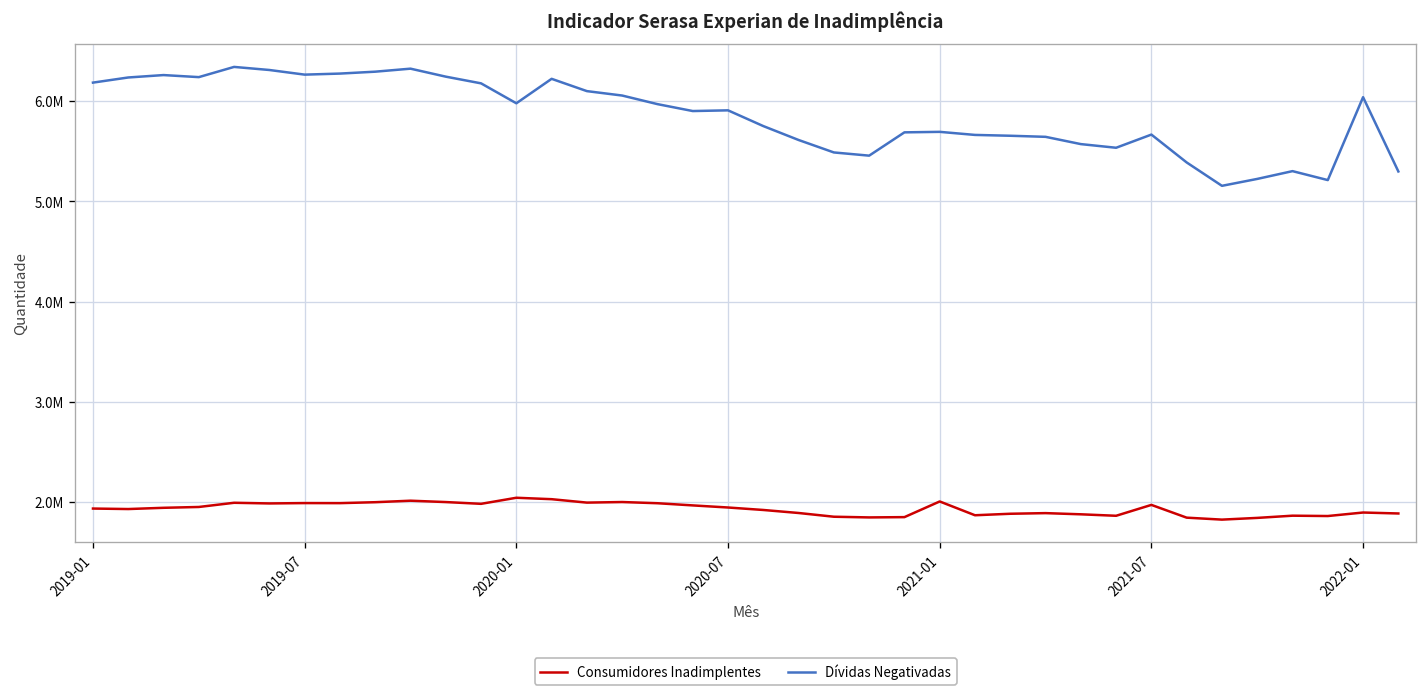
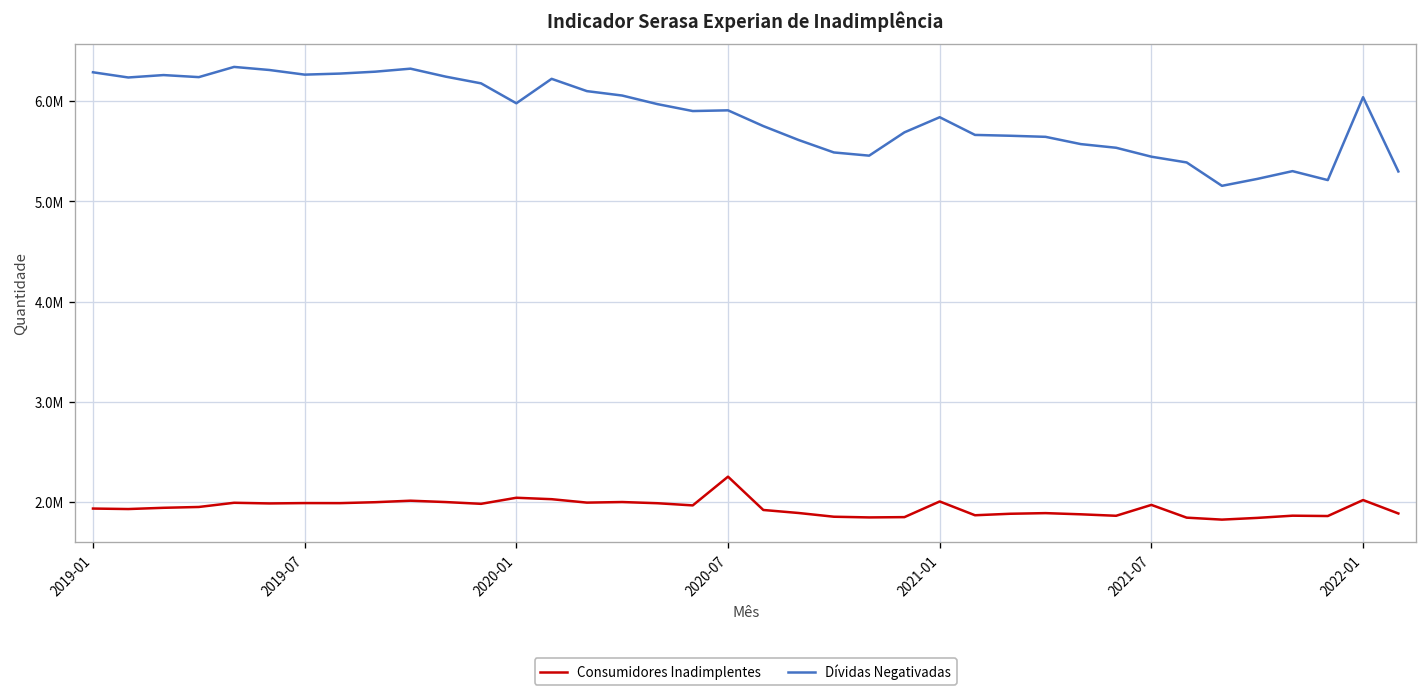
Dívidas Negativadas, 2019-01: 6200000 -> 6300000
Consumidores Inadimplentes, 2020-07: 1900000 -> 2300000
Dívidas Negativadas, 2021-01: 5700000 -> 5800000
Dívidas Negativadas, 2021-07: 5700000 -> 5400000
Consumidores Inadimplentes, 2022-01: 1900000 -> 2000000
